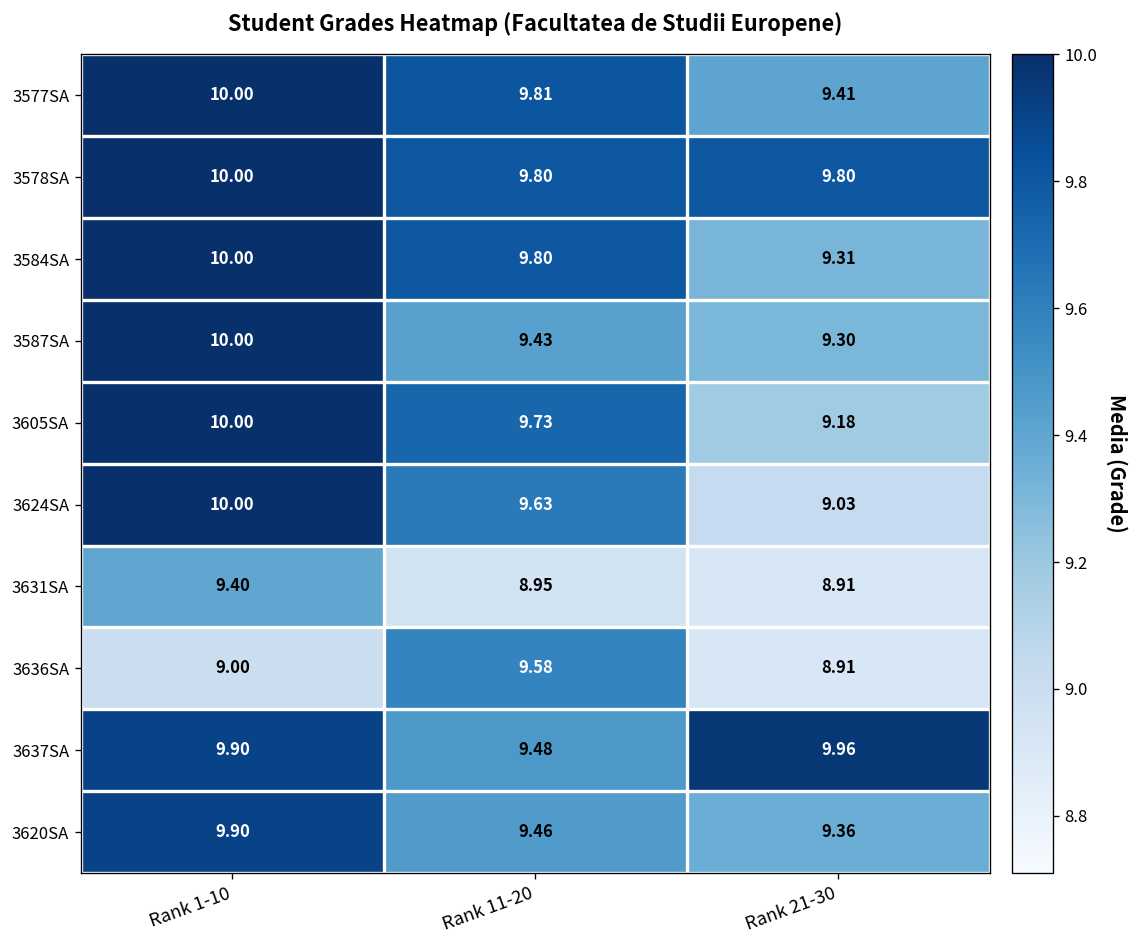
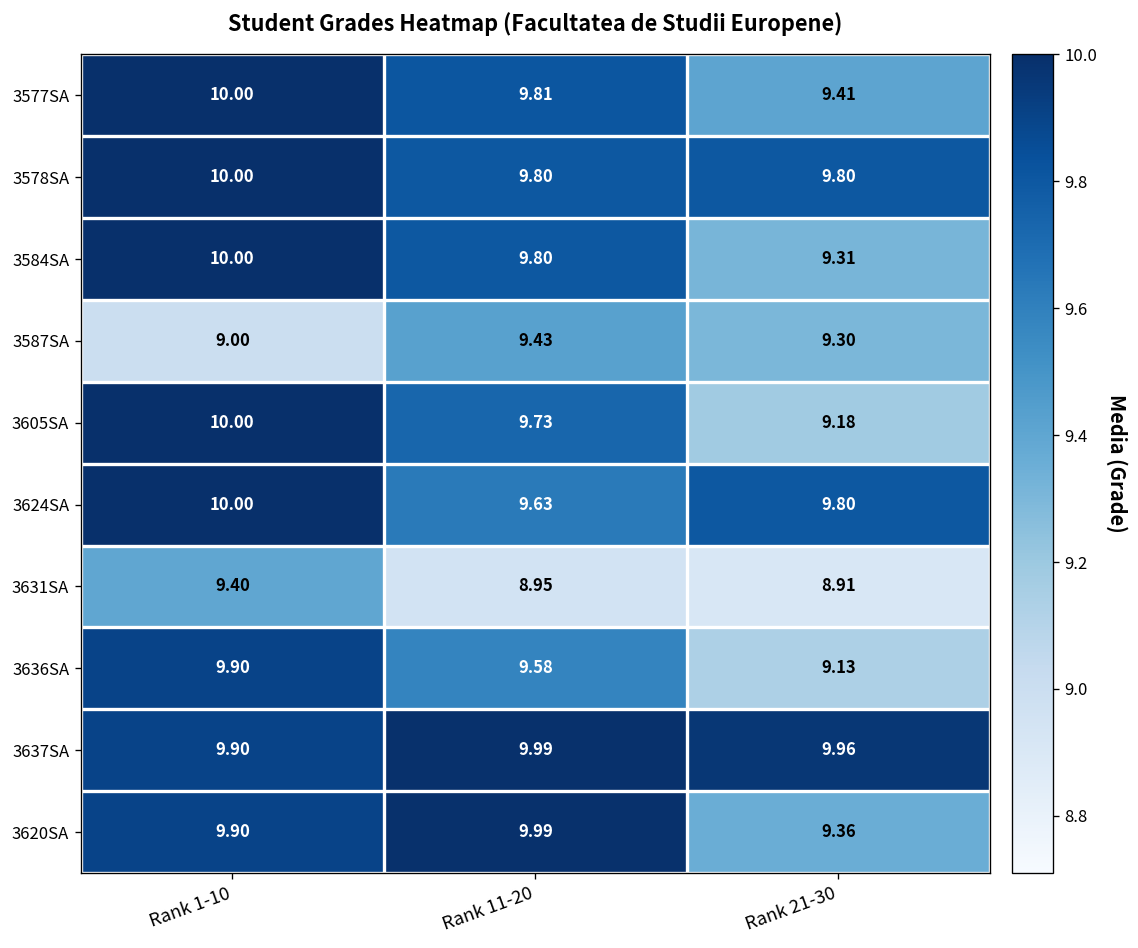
3587SA, Rank 1-10: 10.00 -> 9.00
3624SA, Rank 21-30: 9.03 -> 9.80
3636SA, Rank 1-10: 9.00 -> 9.90
3636SA, Rank 21-30: 8.91 -> 9.13
3637SA, Rank 11-20: 9.48 -> 9.99
3620SA, Rank 11-20: 9.46 -> 9.99
